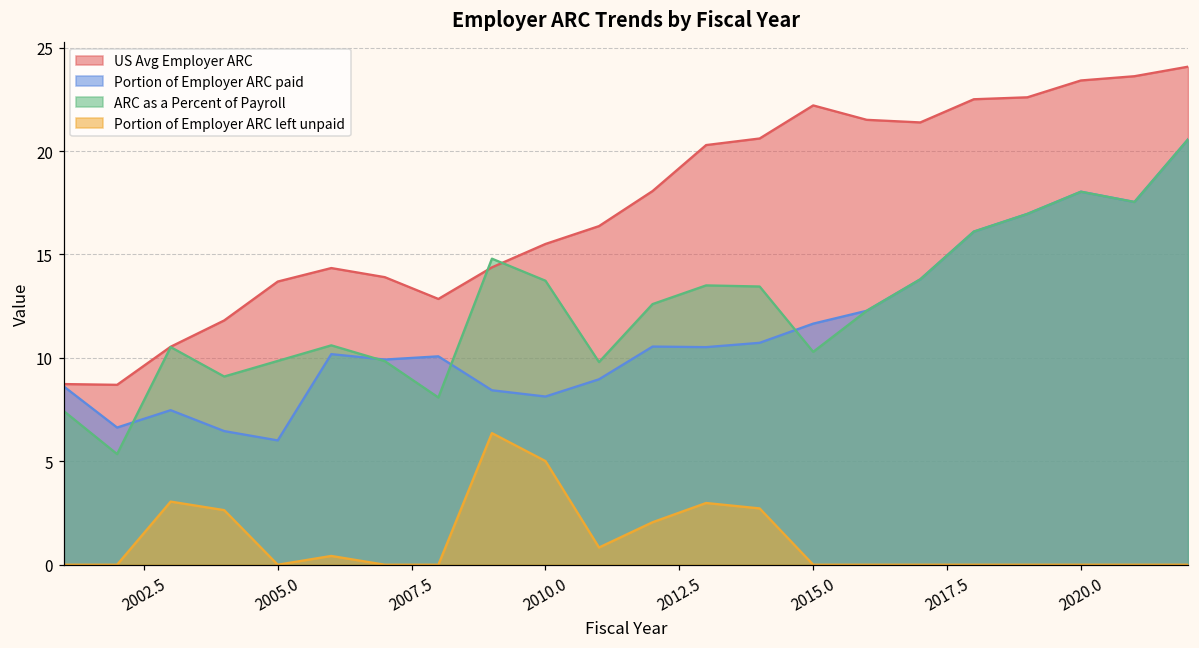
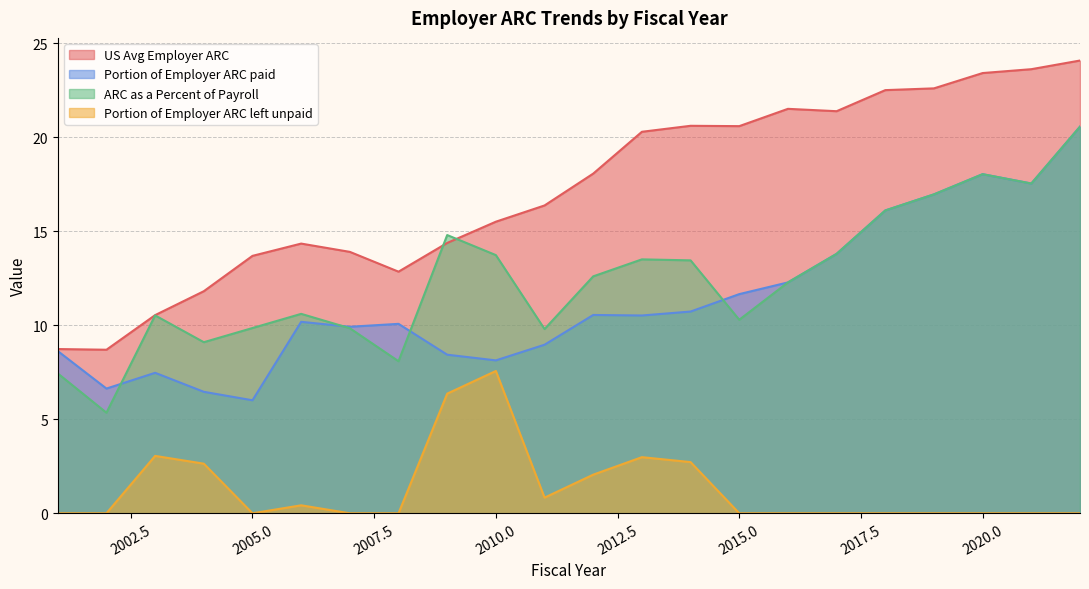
Portion of Employer ARC left unpaid, 2010.0: 5.0 -> 7.6
US Avg Employer ARC, 2015.0: 22.2 -> 20.6
